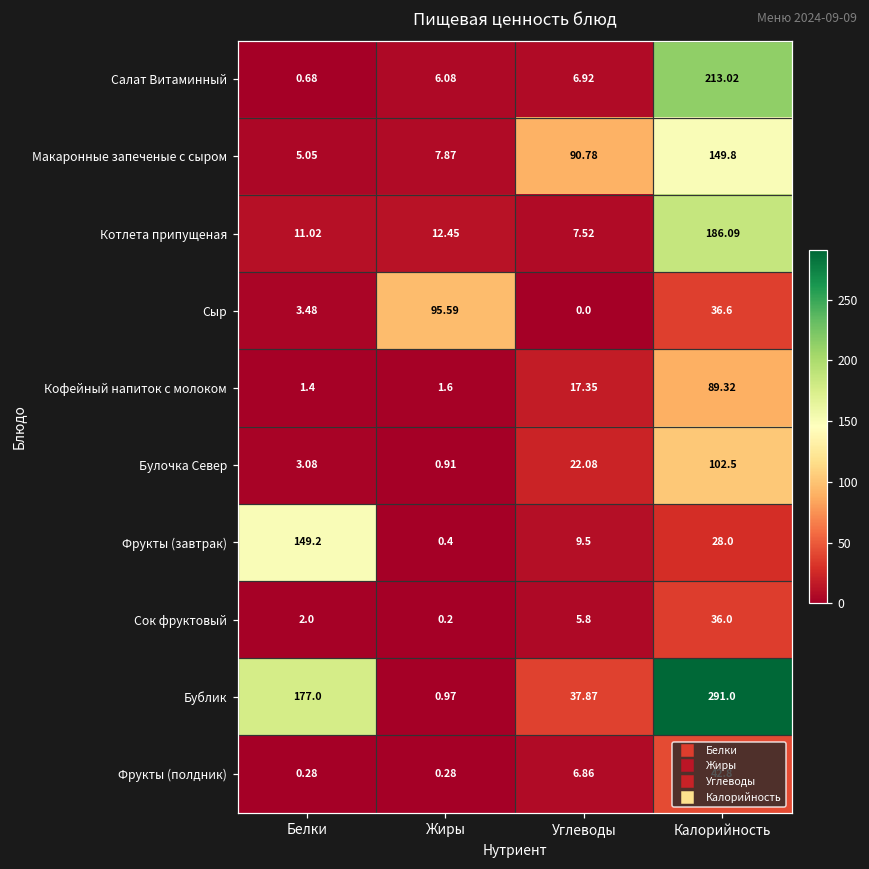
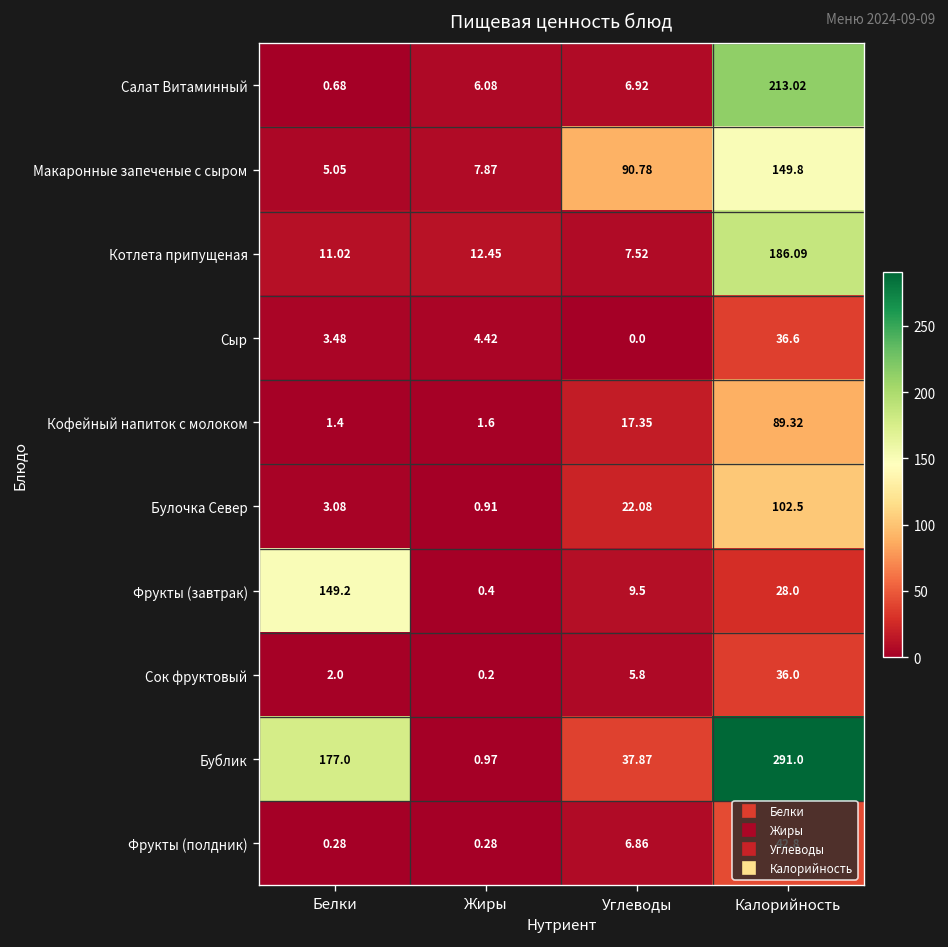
Сыр, Жиры: 95.59 -> 4.42
